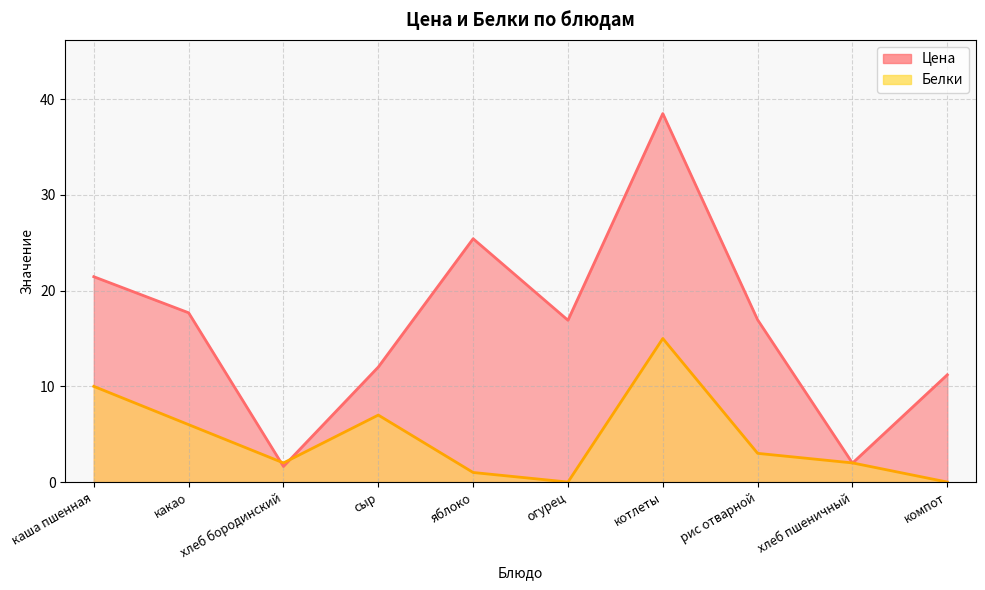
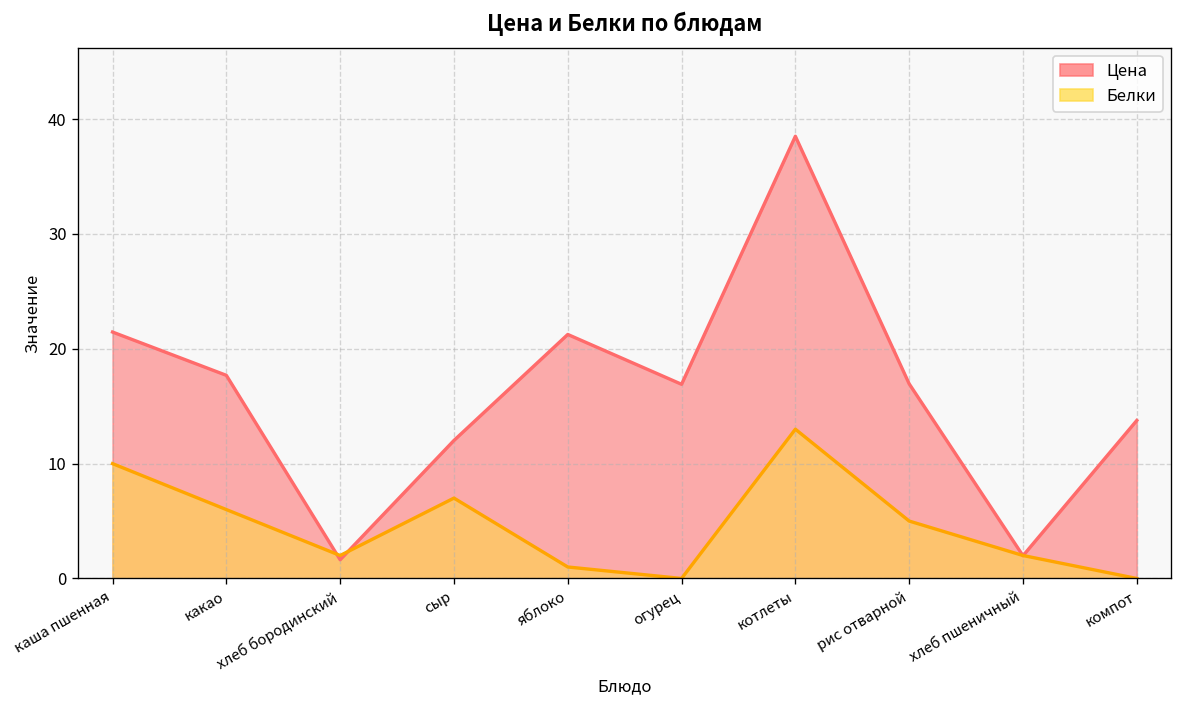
Цена, яблоко: 25 -> 21
Белки, котлеты: 15 -> 13
Белки, рис отварной: 3 -> 5
Цена, компот: 11 -> 14
